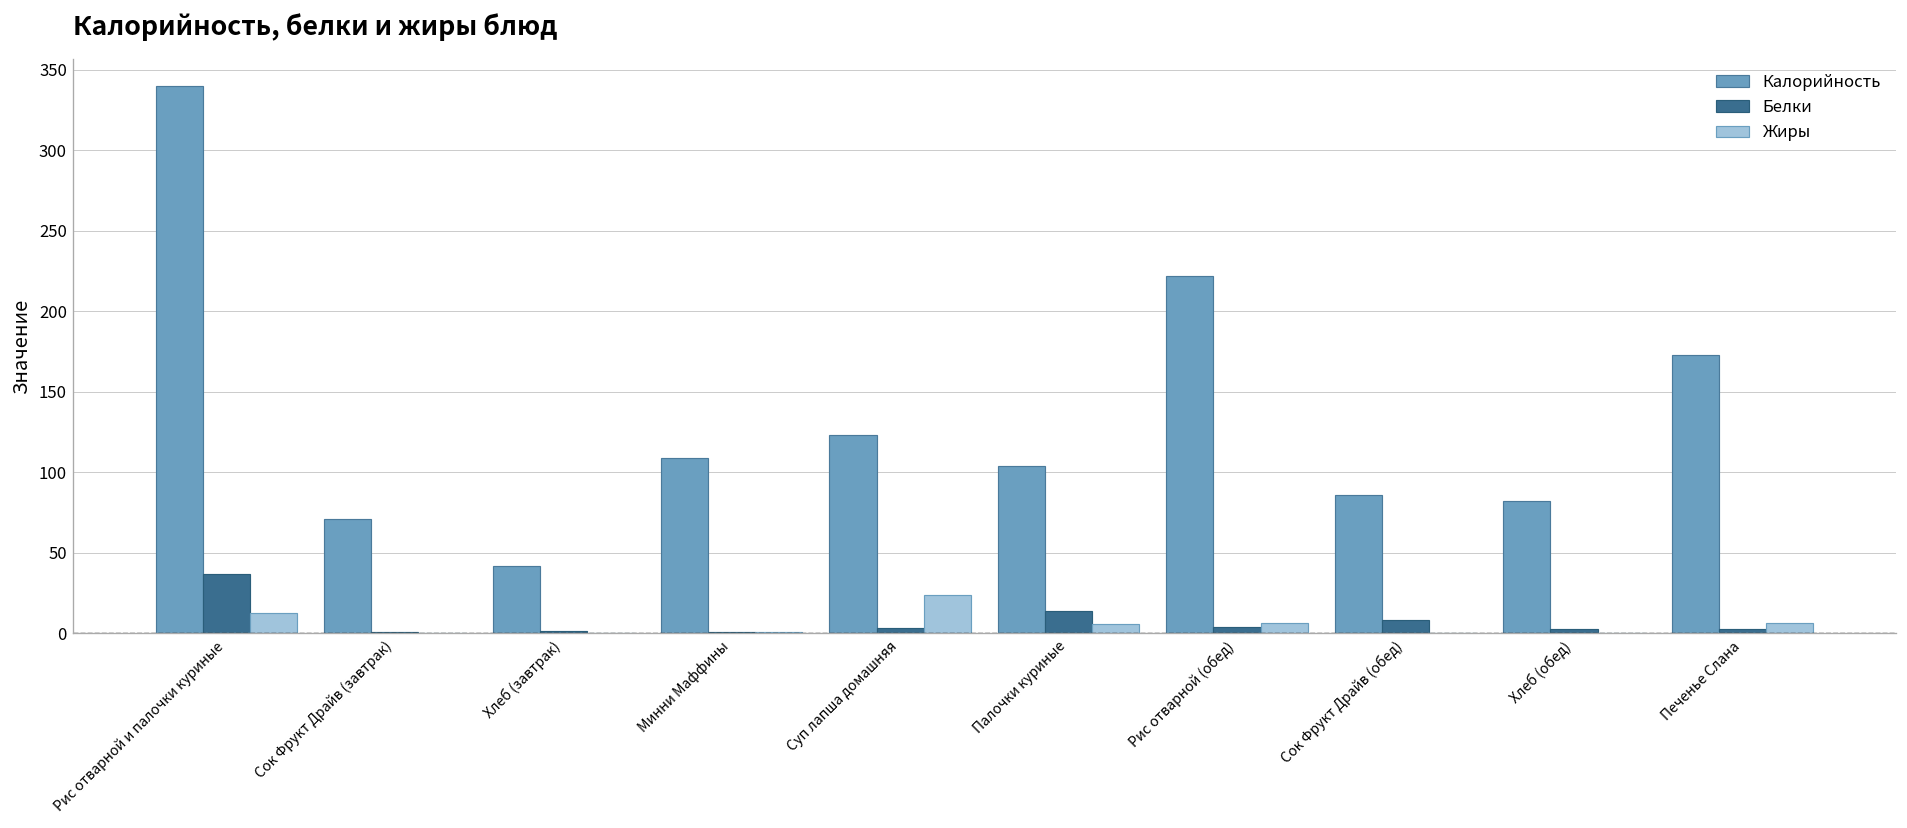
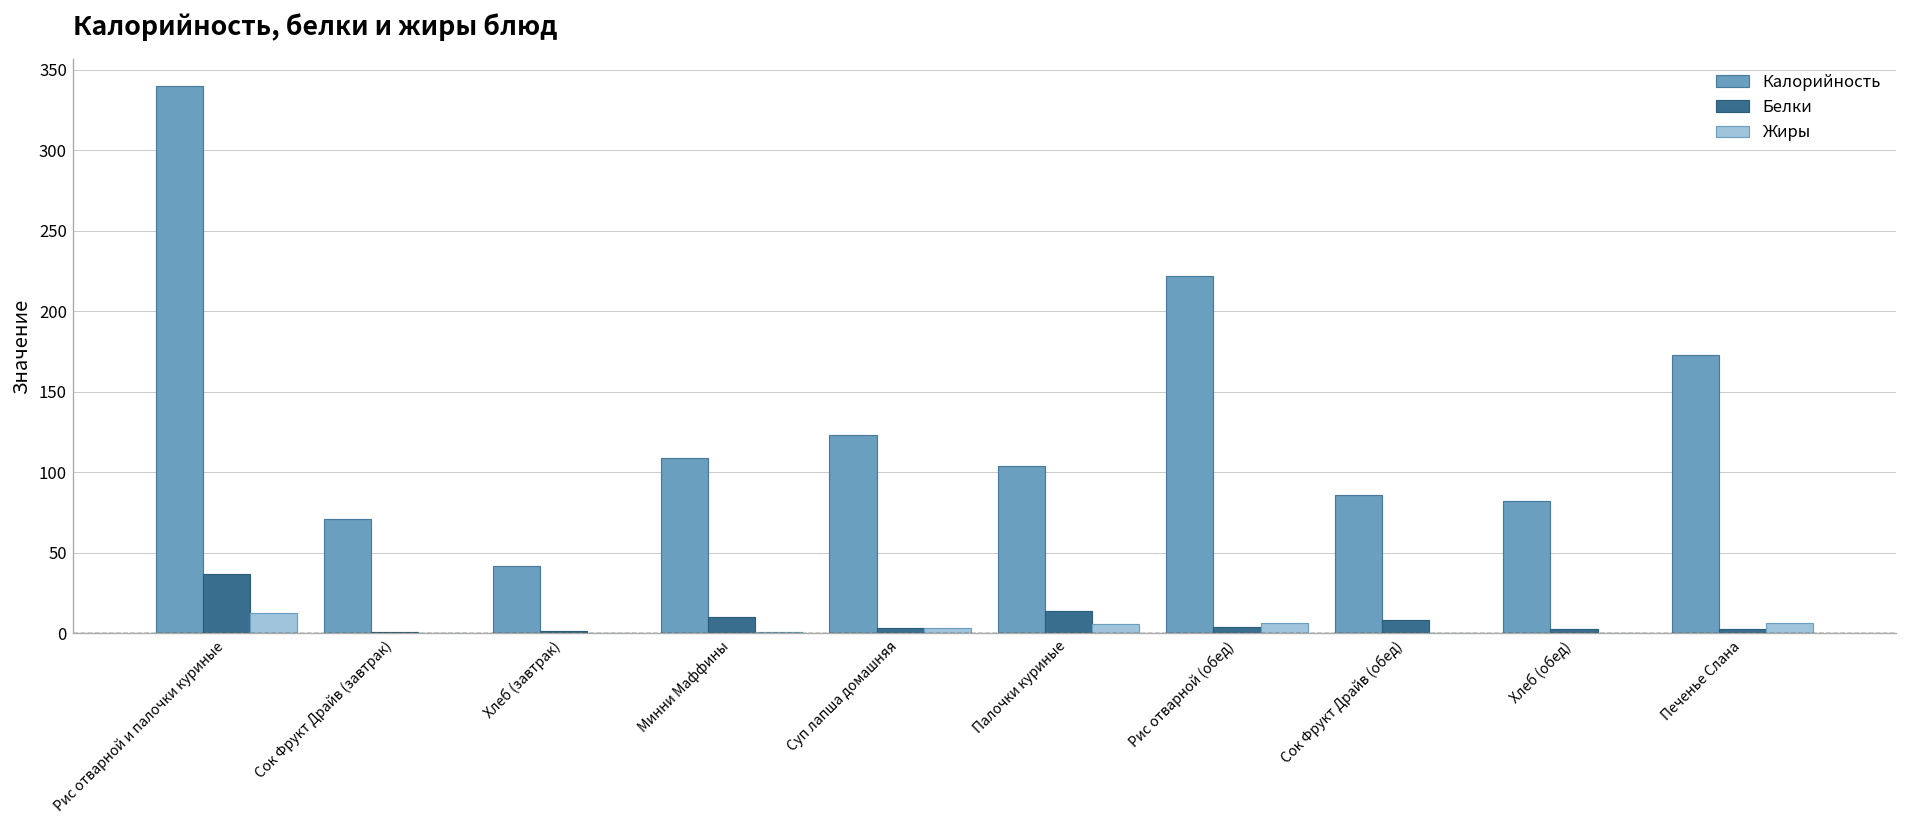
Белки, Минни Маффины: 1 -> 10
Жиры, Суп лапша домашняя: 24 -> 3
